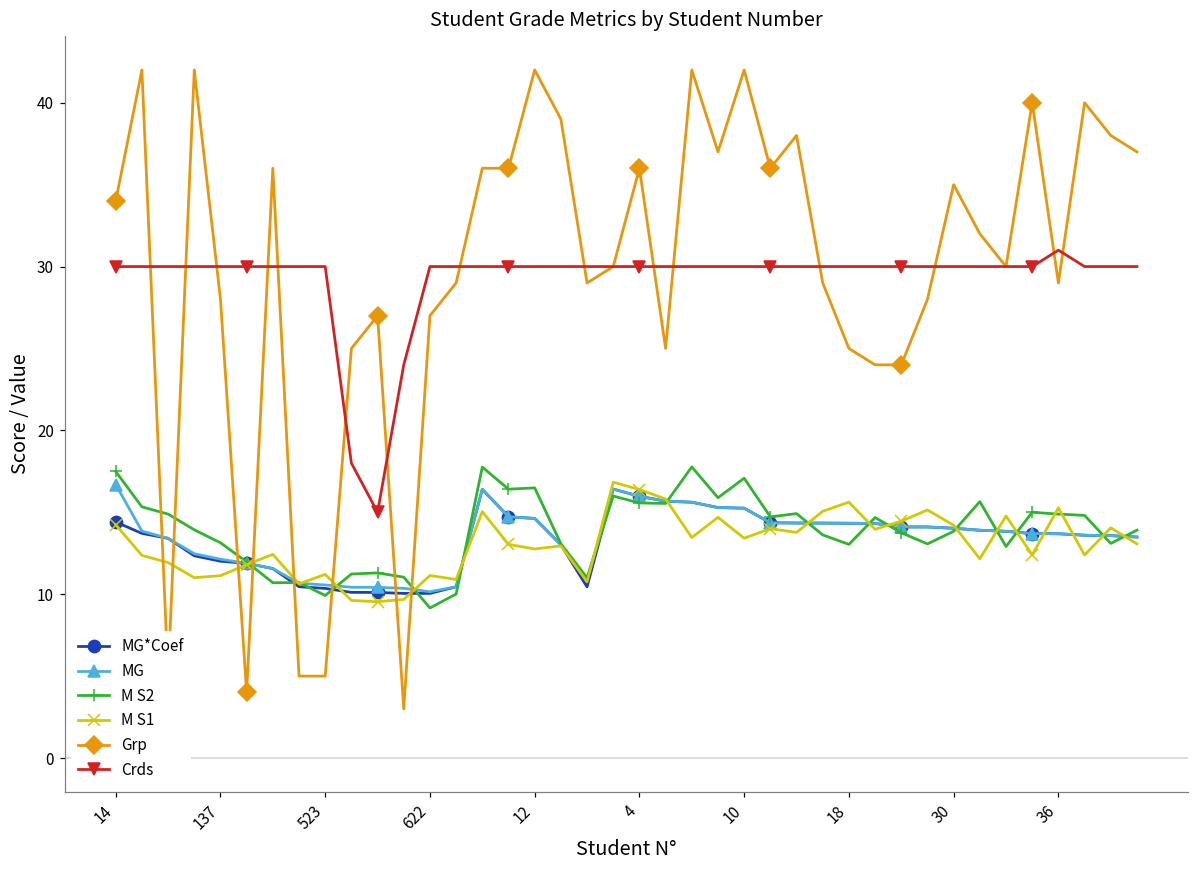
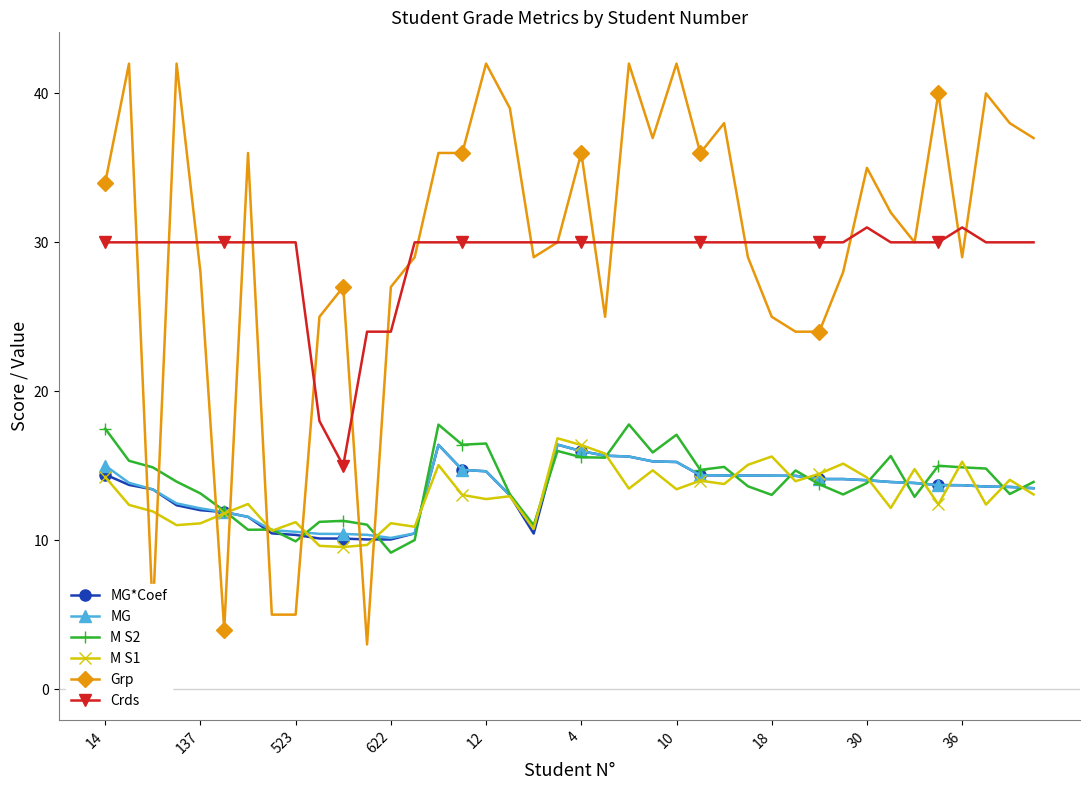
MG, 14: 16.7 -> 15.0
Crds, 622: 30 -> 24
Crds, 30: 30 -> 31
